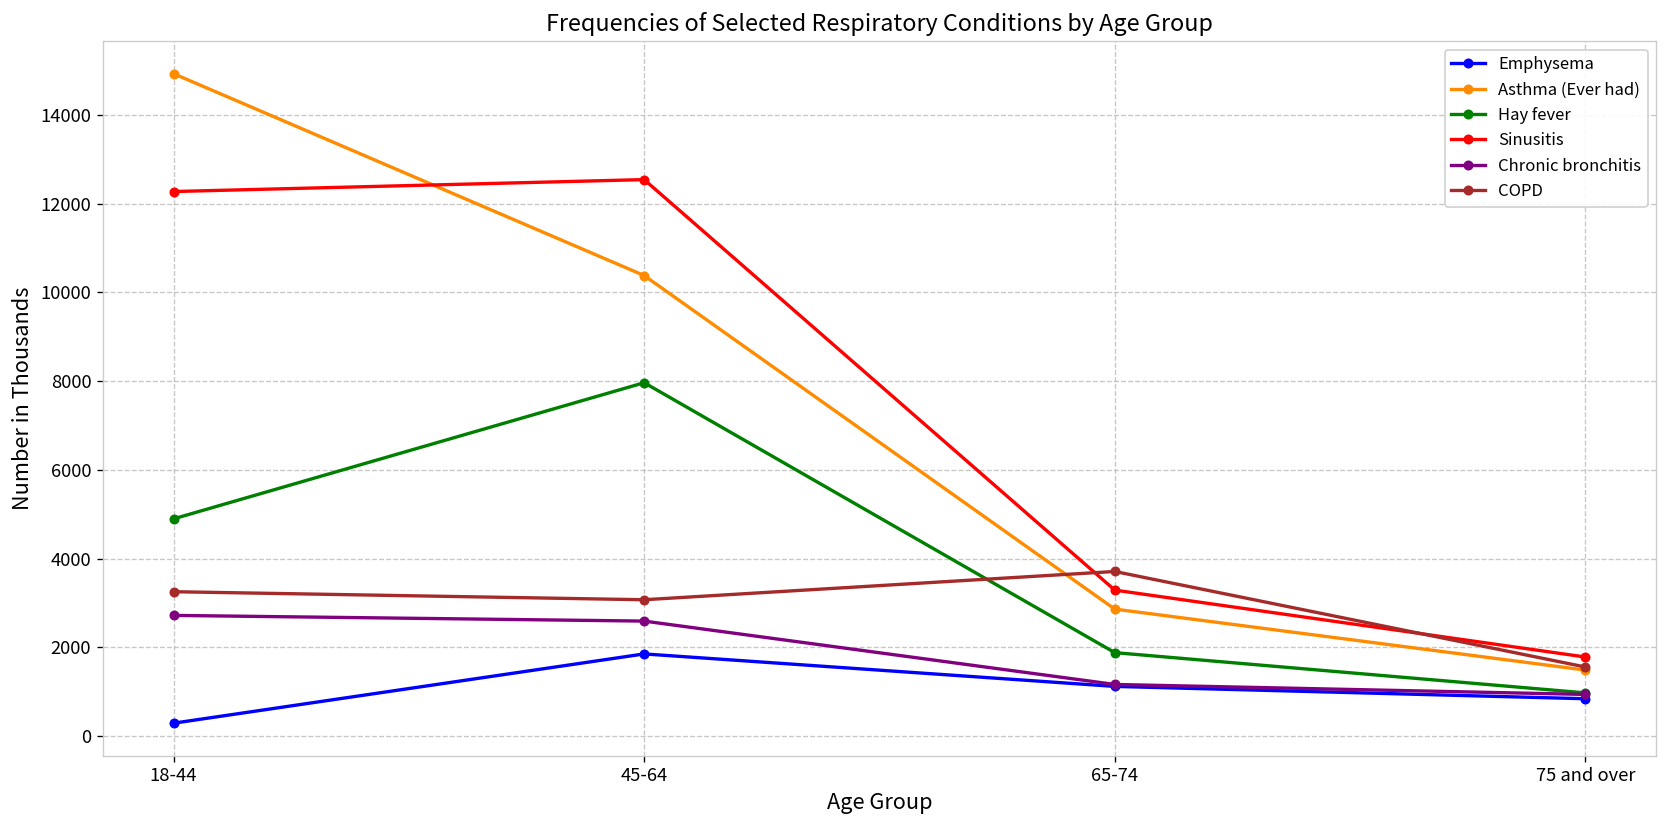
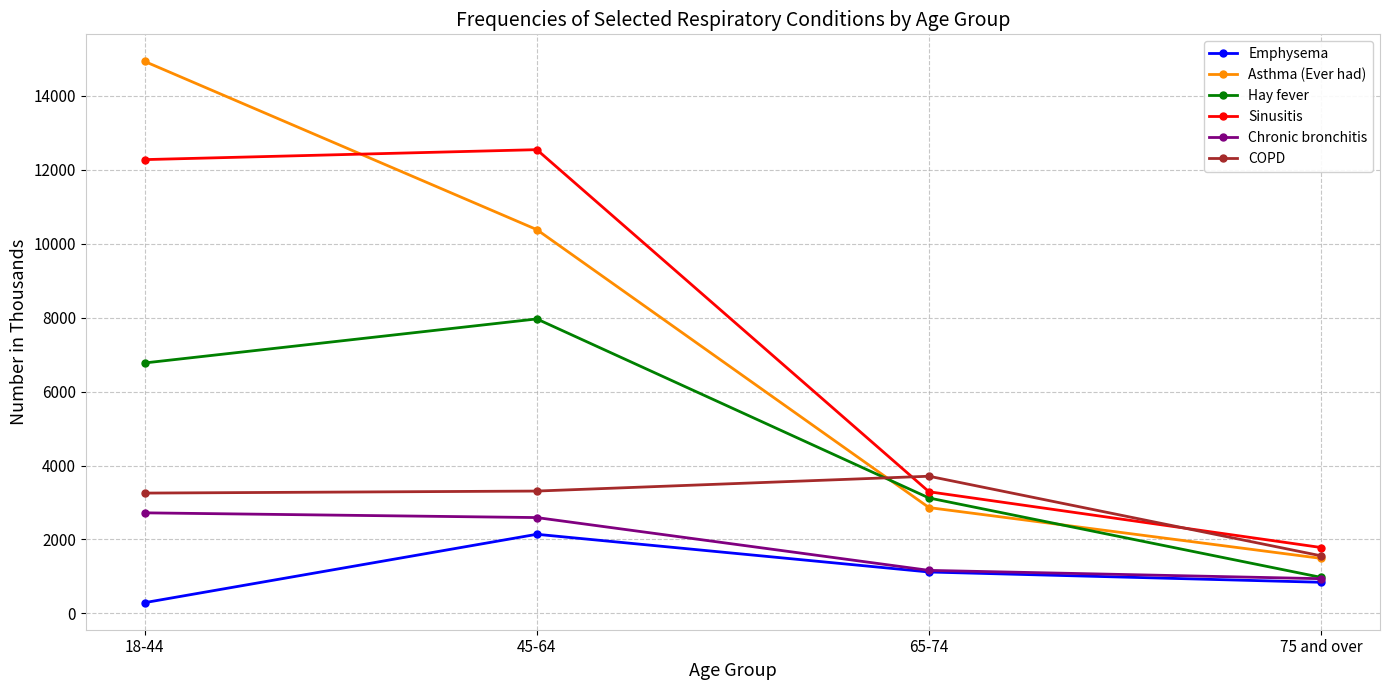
Hay fever, 18-44: 4900 -> 6800
Emphysema, 45-64: 1900 -> 2100
COPD, 45-64: 3100 -> 3300
Hay fever, 65-74: 1900 -> 3100
